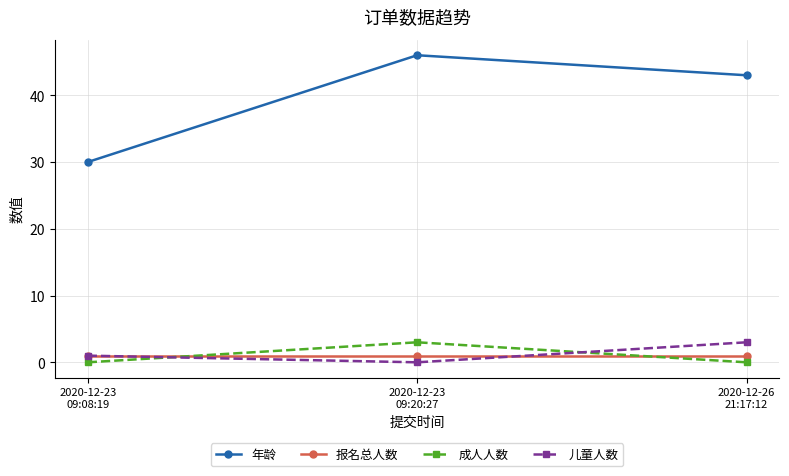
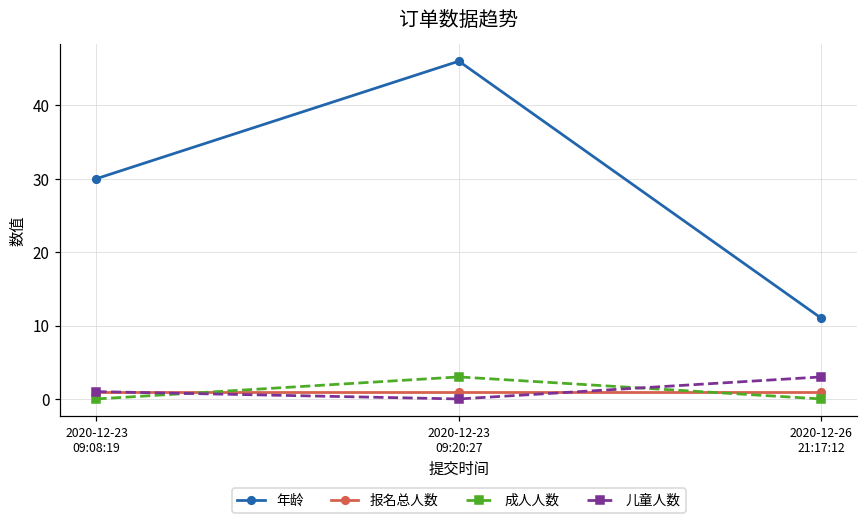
年龄, 2020-12-26 21:17:12: 43 -> 11
